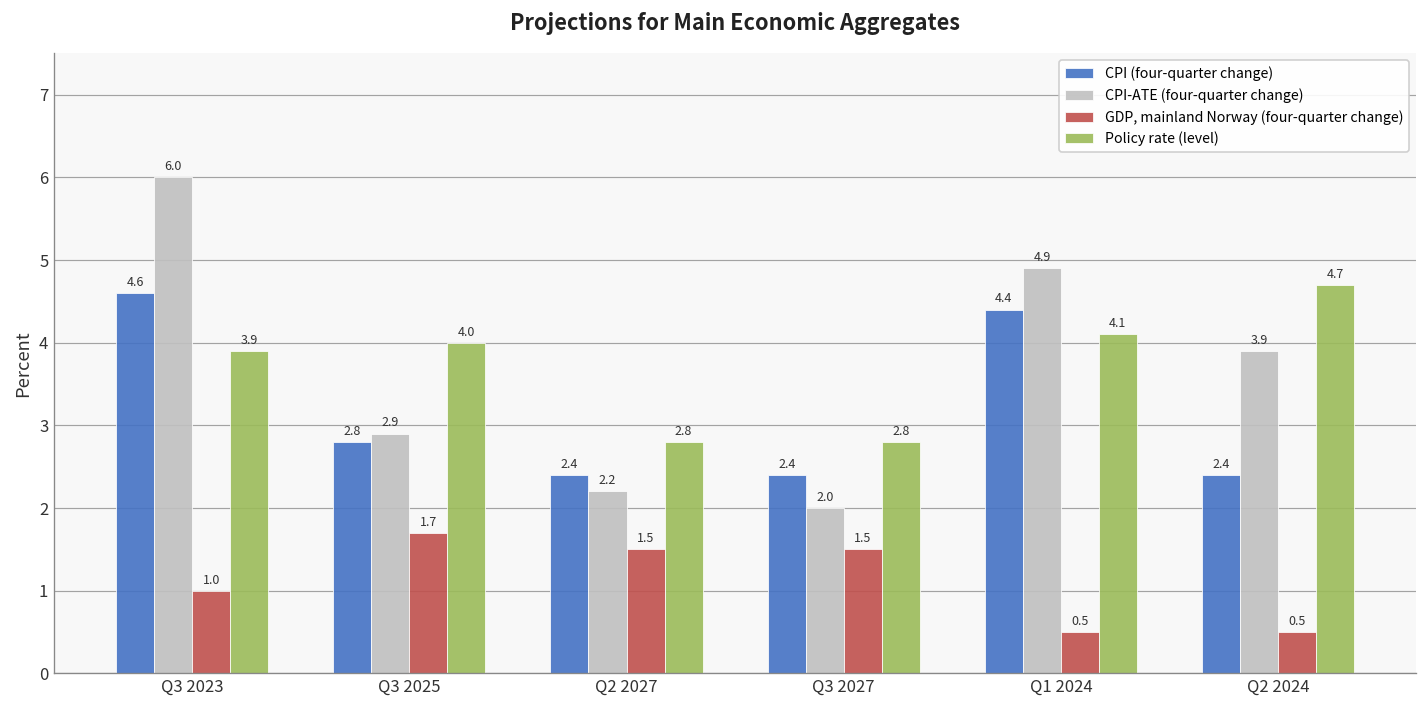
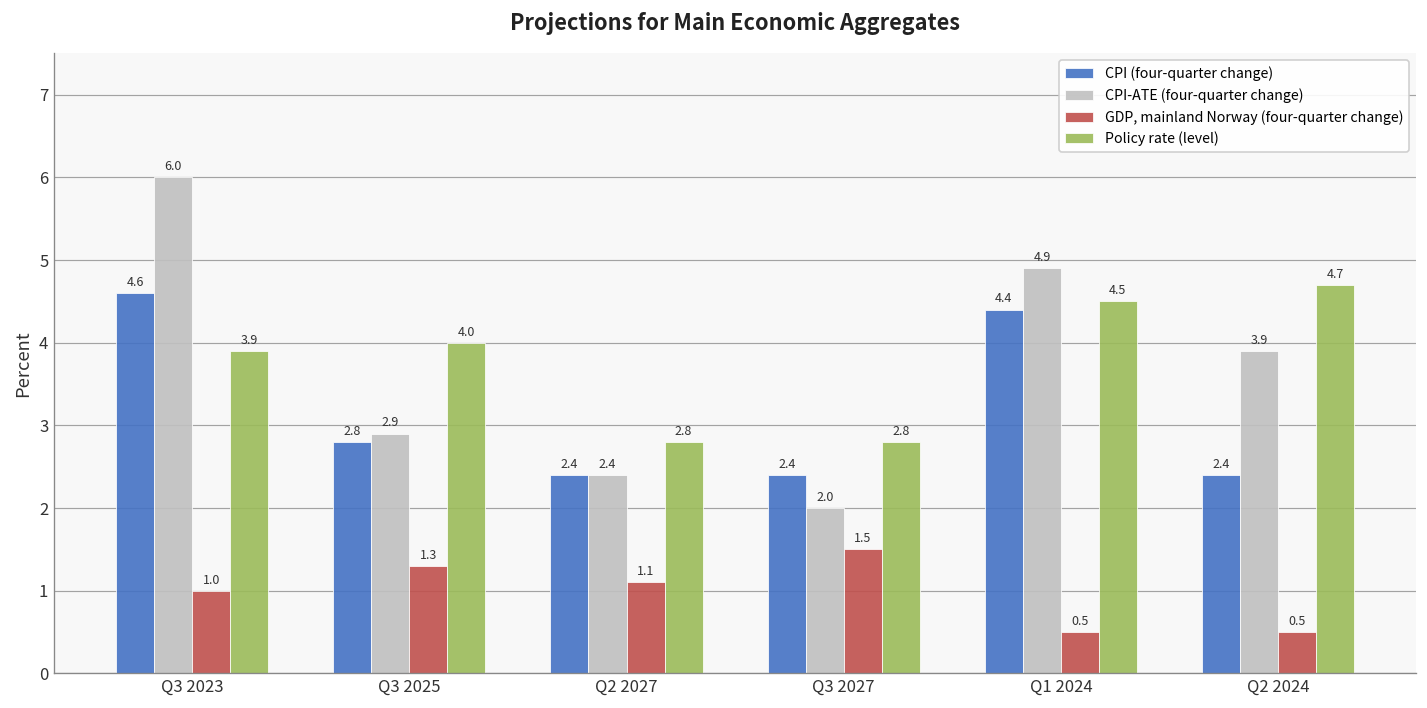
GDP, mainland Norway (four-quarter change), Q3 2025: 1.7 -> 1.3
CPI-ATE (four-quarter change), Q2 2027: 2.2 -> 2.4
GDP, mainland Norway (four-quarter change), Q2 2027: 1.5 -> 1.1
Policy rate (level), Q1 2024: 4.1 -> 4.5
